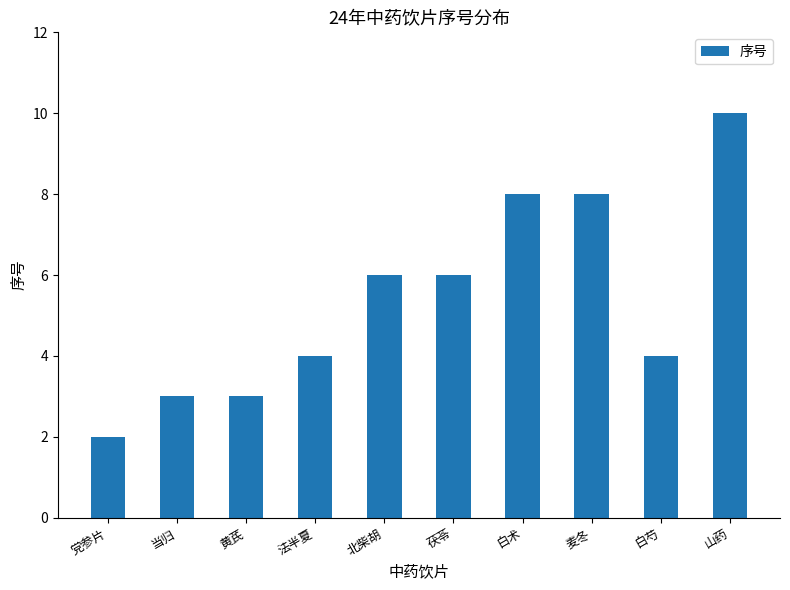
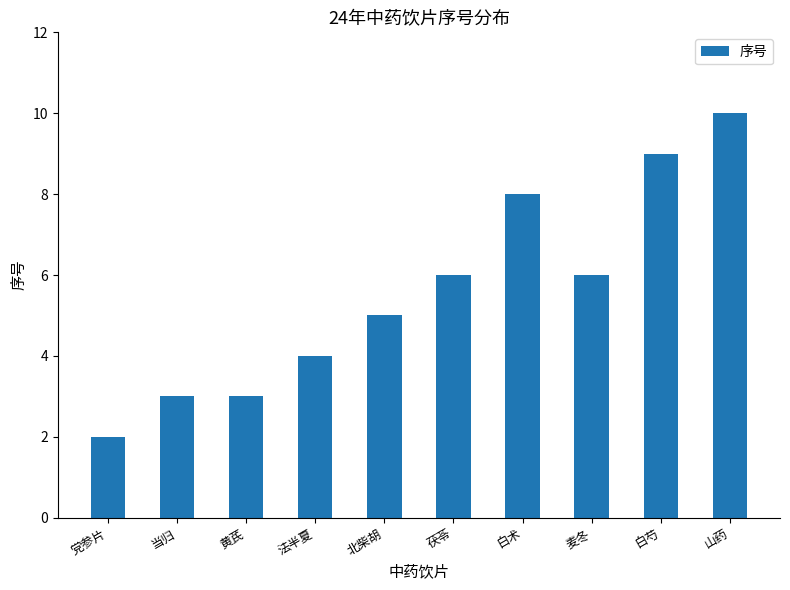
北柴胡: 6 -> 5
麦冬: 8 -> 6
白芍: 4 -> 9
